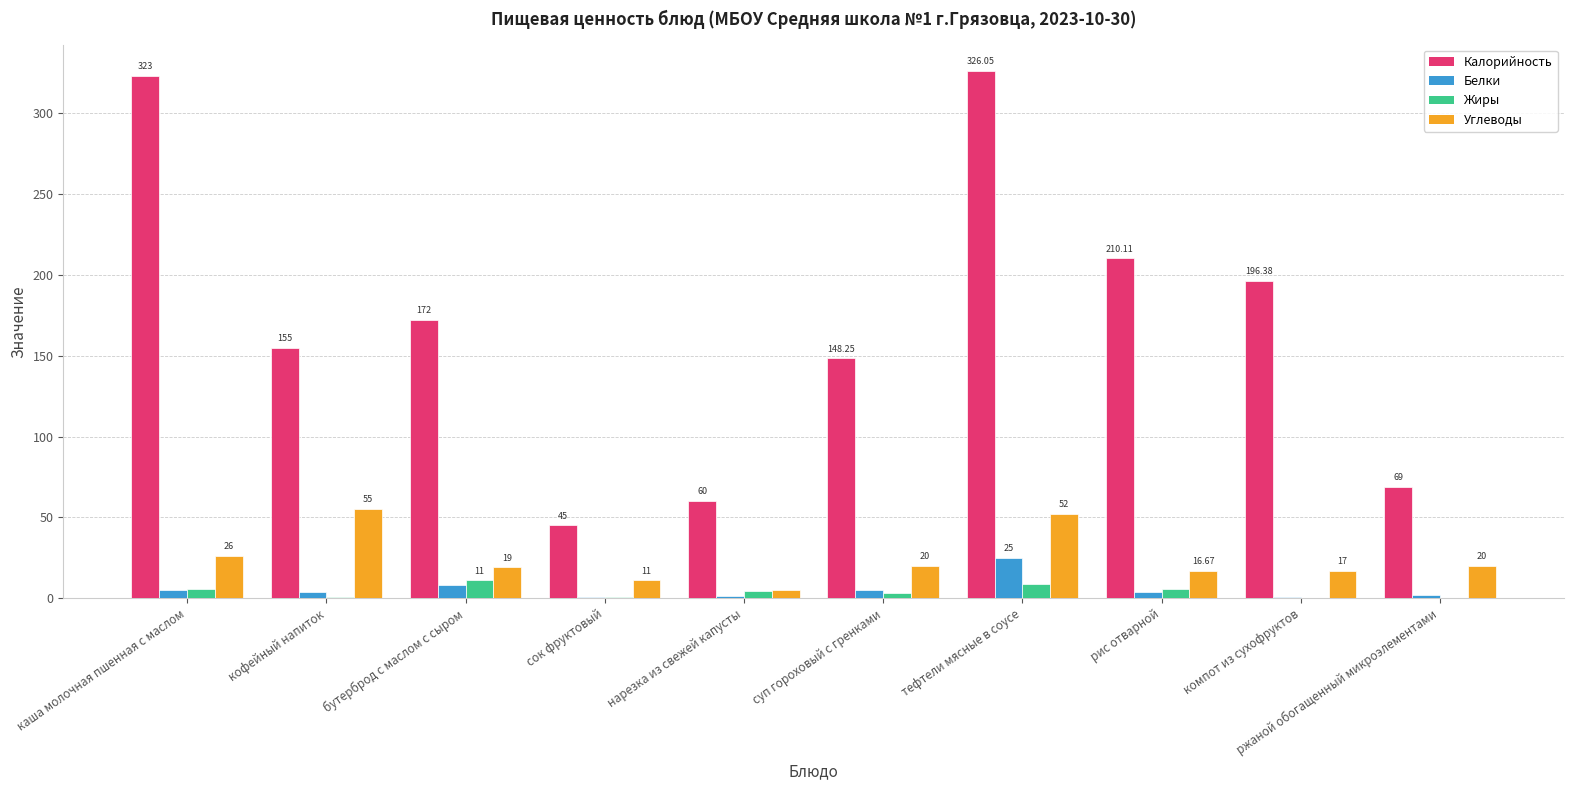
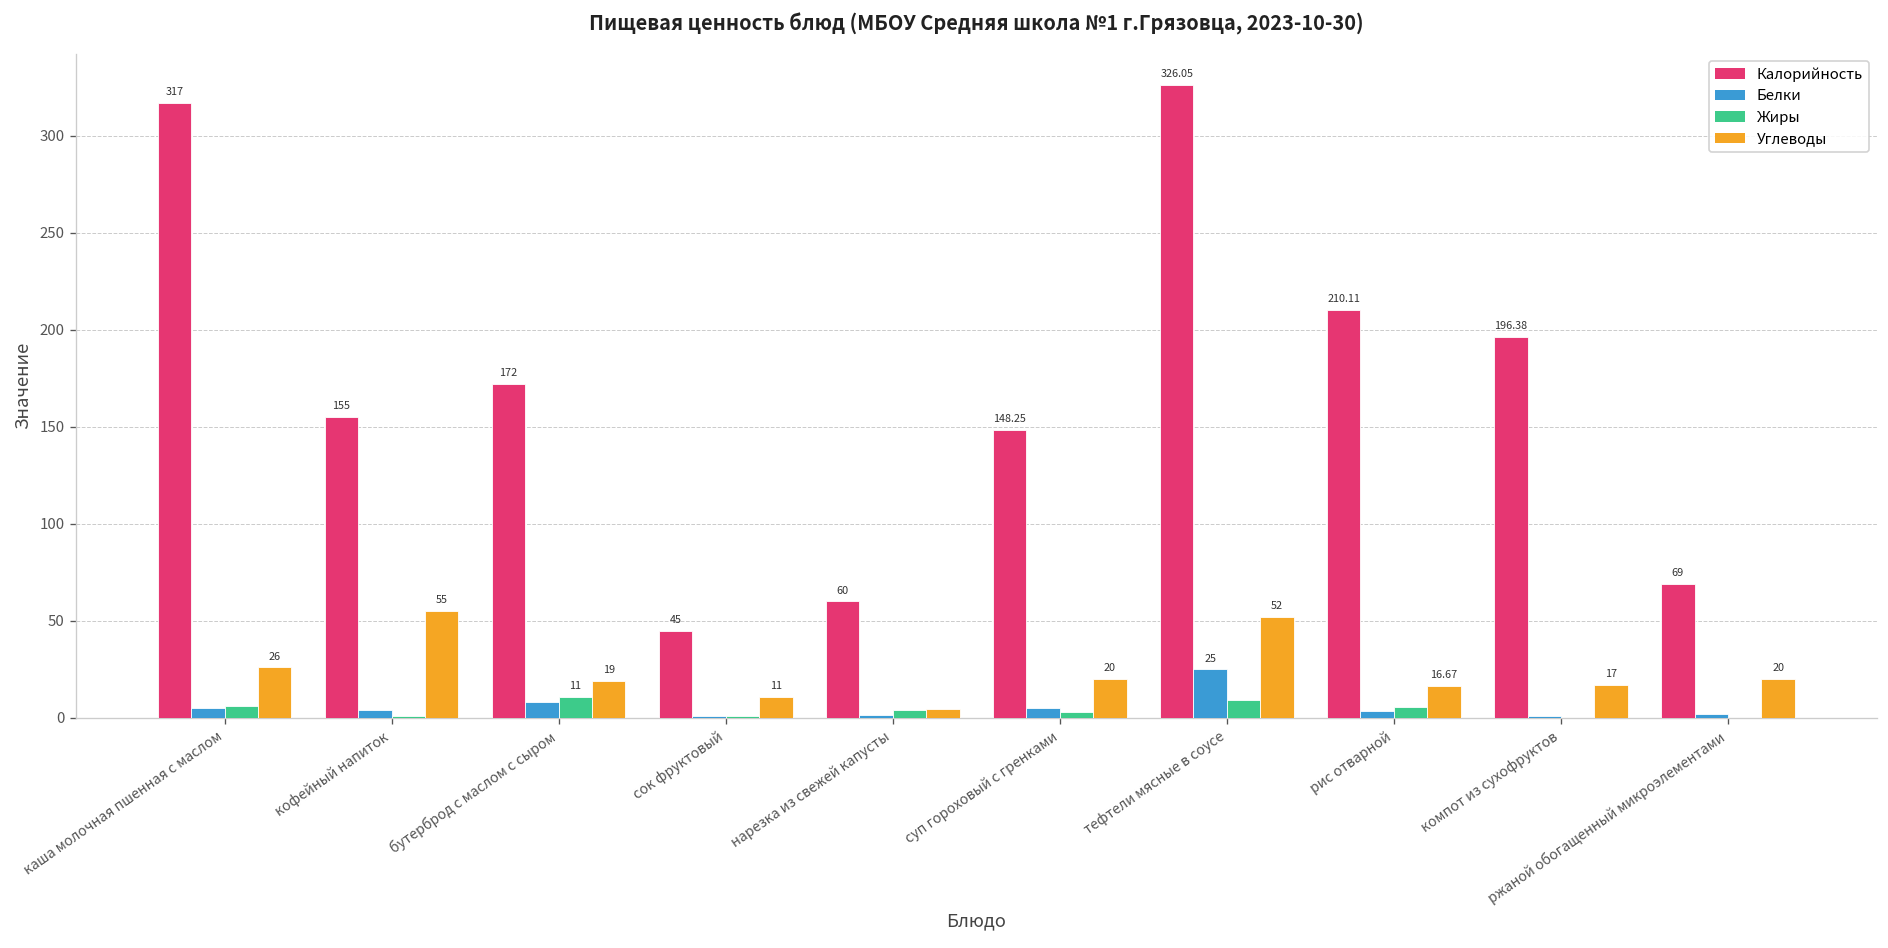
Калорийность, каша молочная пшенная с маслом: 323 -> 317
